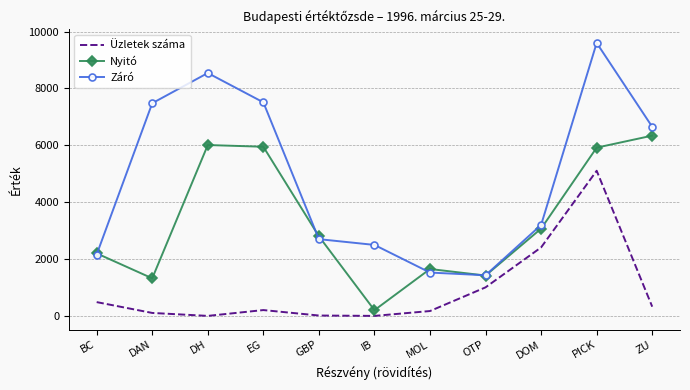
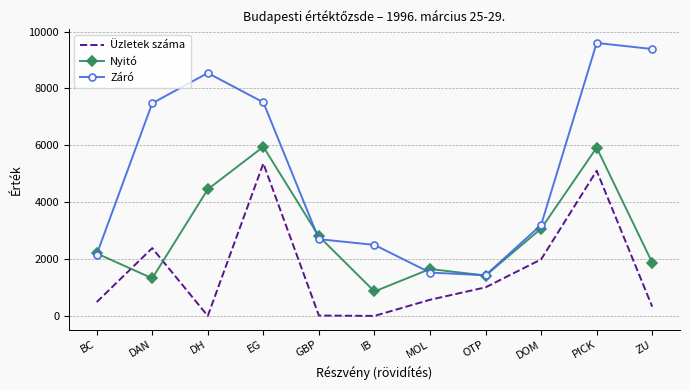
Üzletek száma, DAN: 100 -> 2400
Nyitó, DH: 6000 -> 4500
Üzletek száma, EG: 200 -> 5400
Nyitó, IB: 200 -> 900
Üzletek száma, MOL: 200 -> 600
Üzletek száma, DOM: 2400 -> 2000
Nyitó, ZU: 6300 -> 1900
Záró, ZU: 6700 -> 9400
